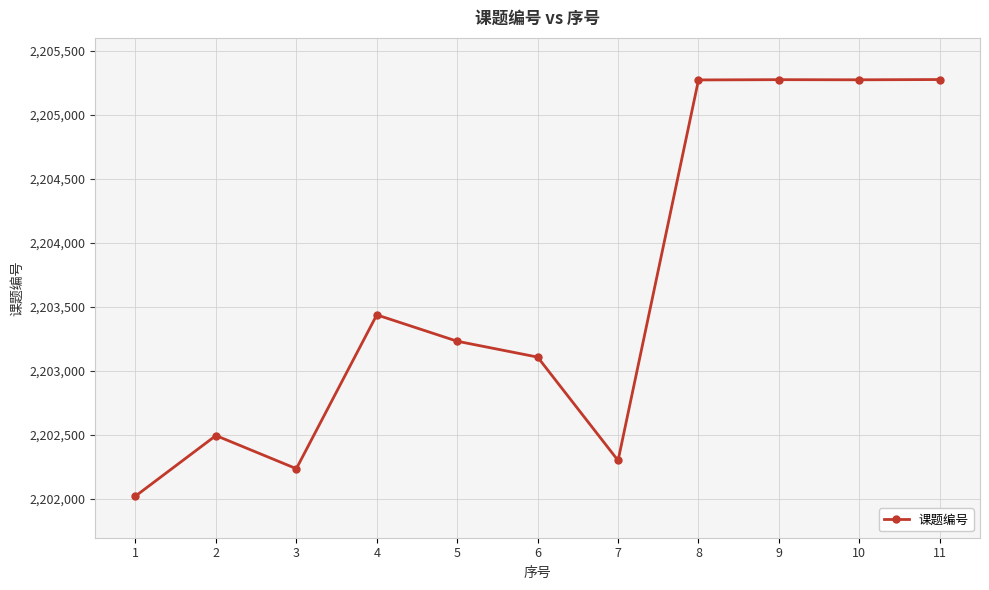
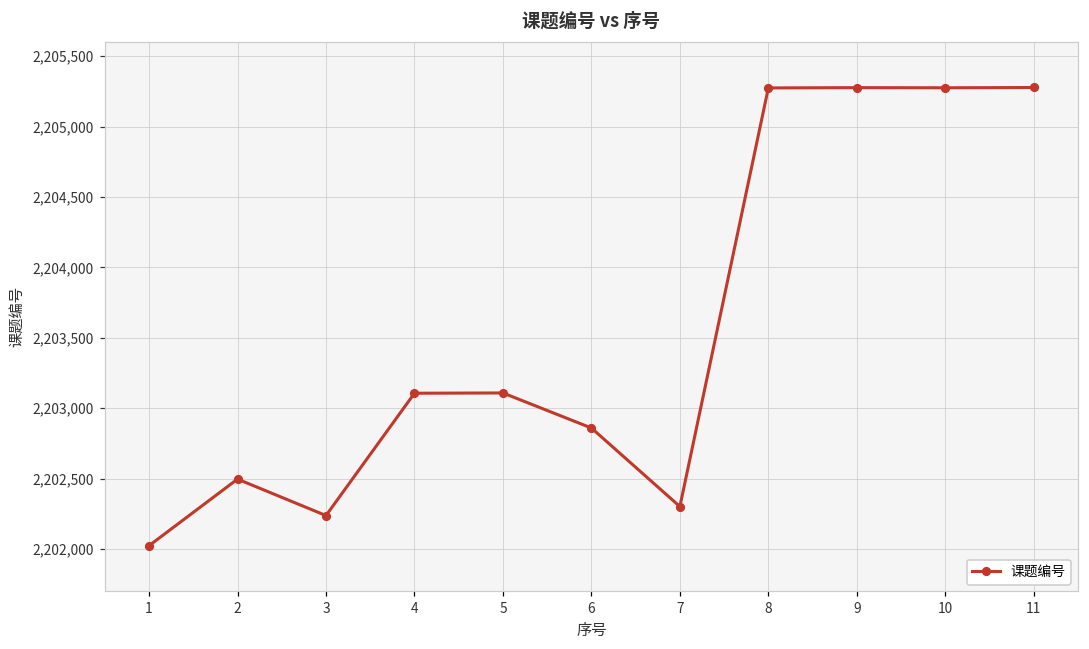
4: 2,203,440 -> 2,203,110
5: 2,203,230 -> 2,203,110
6: 2,203,110 -> 2,202,860
